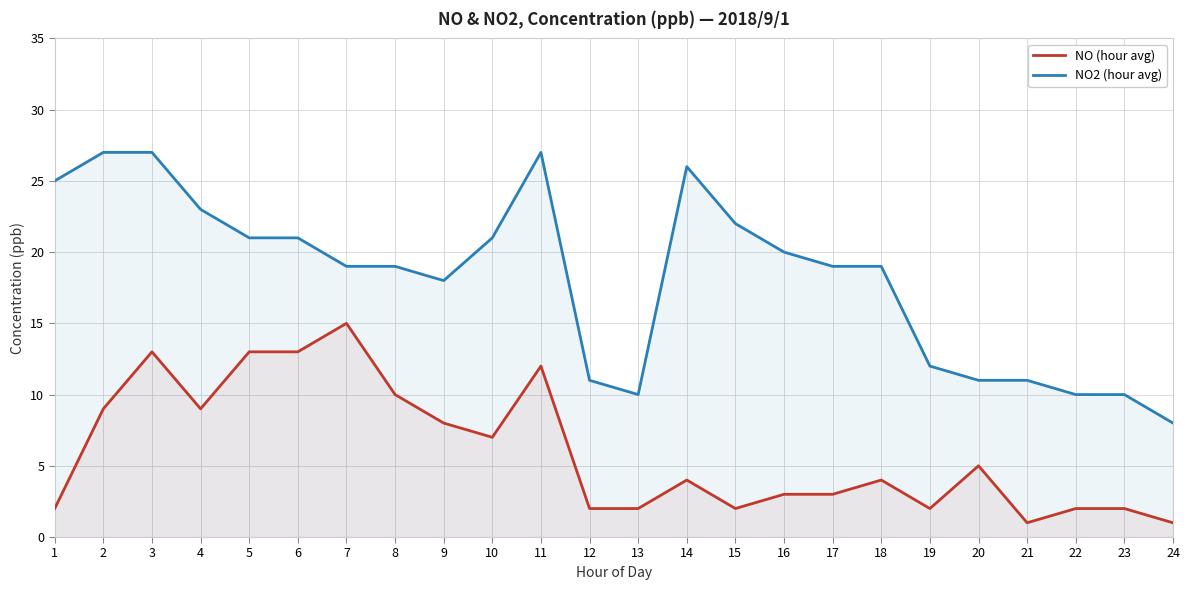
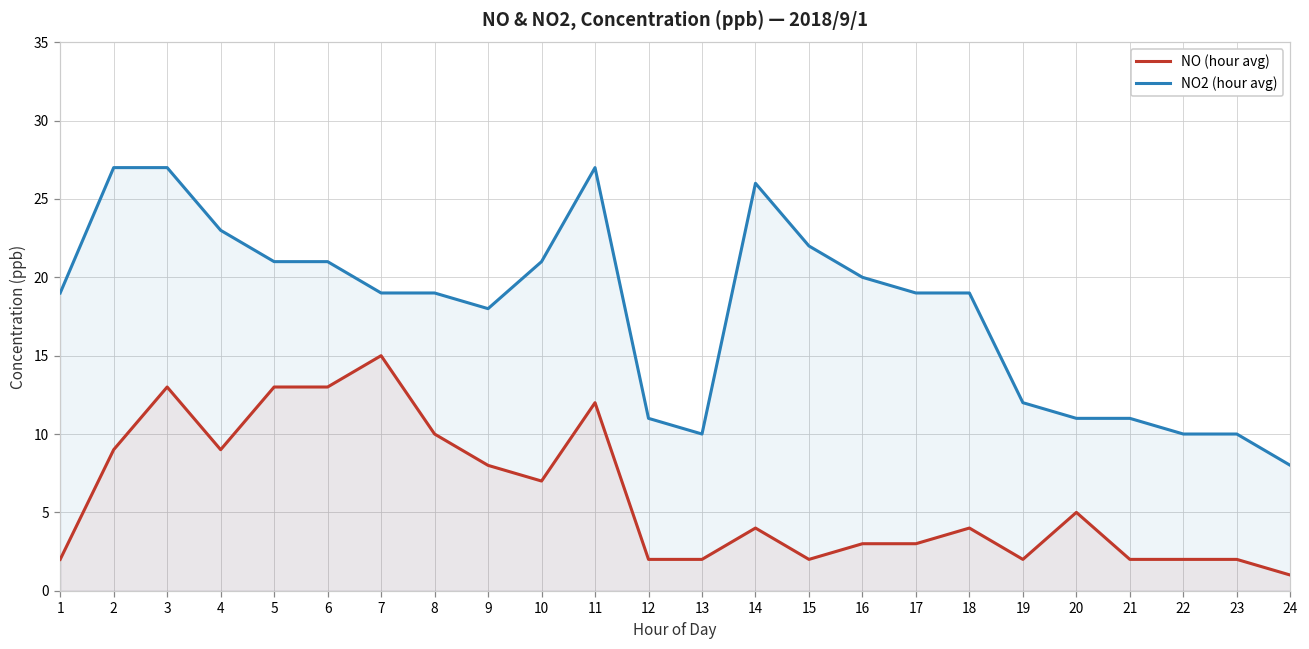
NO2 (hour avg), 1: 25 -> 19
NO (hour avg), 21: 1 -> 2
